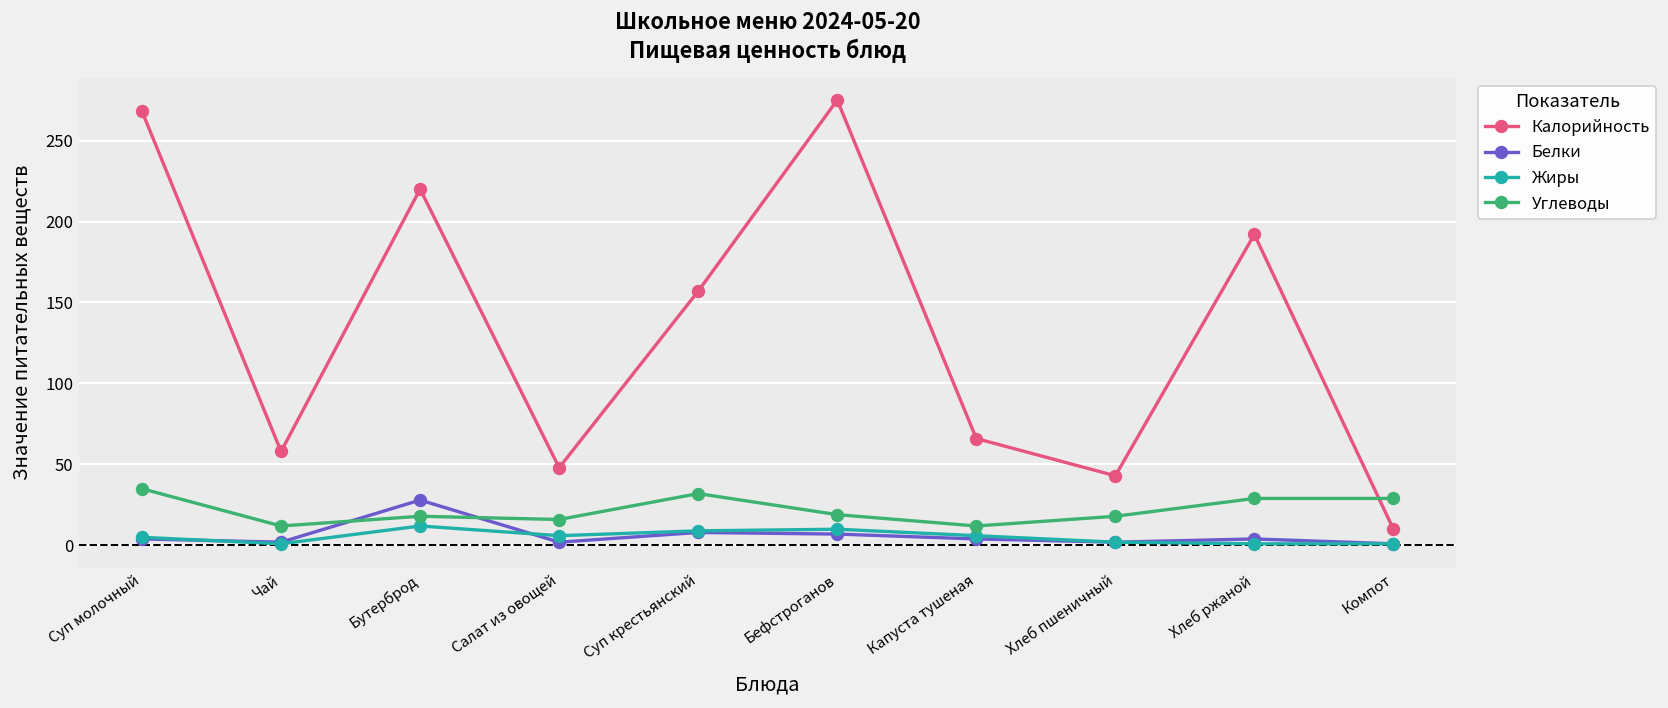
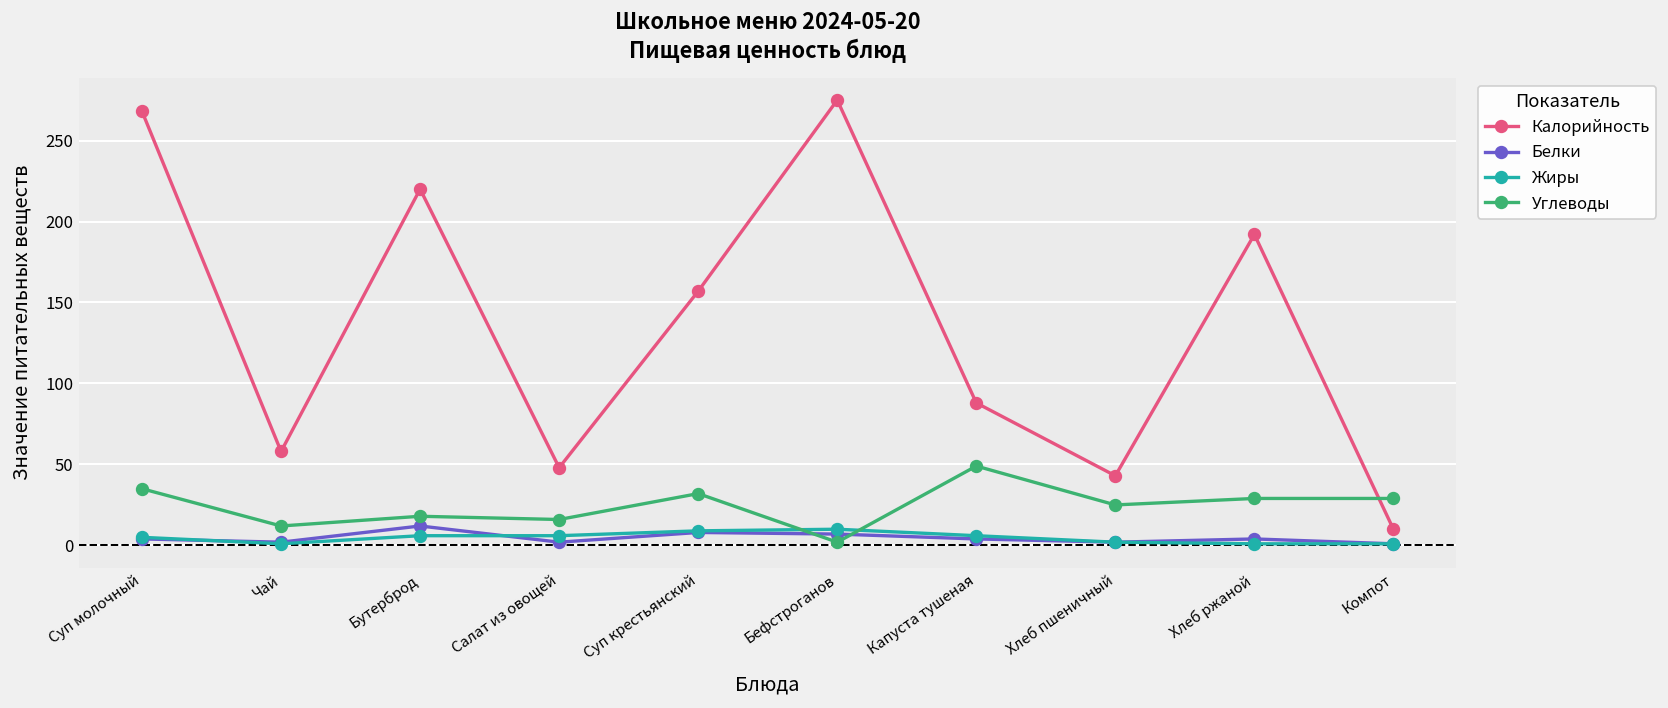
Белки, Бутерброд: 28 -> 12
Жиры, Бутерброд: 12 -> 6
Углеводы, Бефстроганов: 19 -> 2
Калорийность, Капуста тушеная: 66 -> 88
Углеводы, Капуста тушеная: 12 -> 49
Углеводы, Хлеб пшеничный: 18 -> 25
